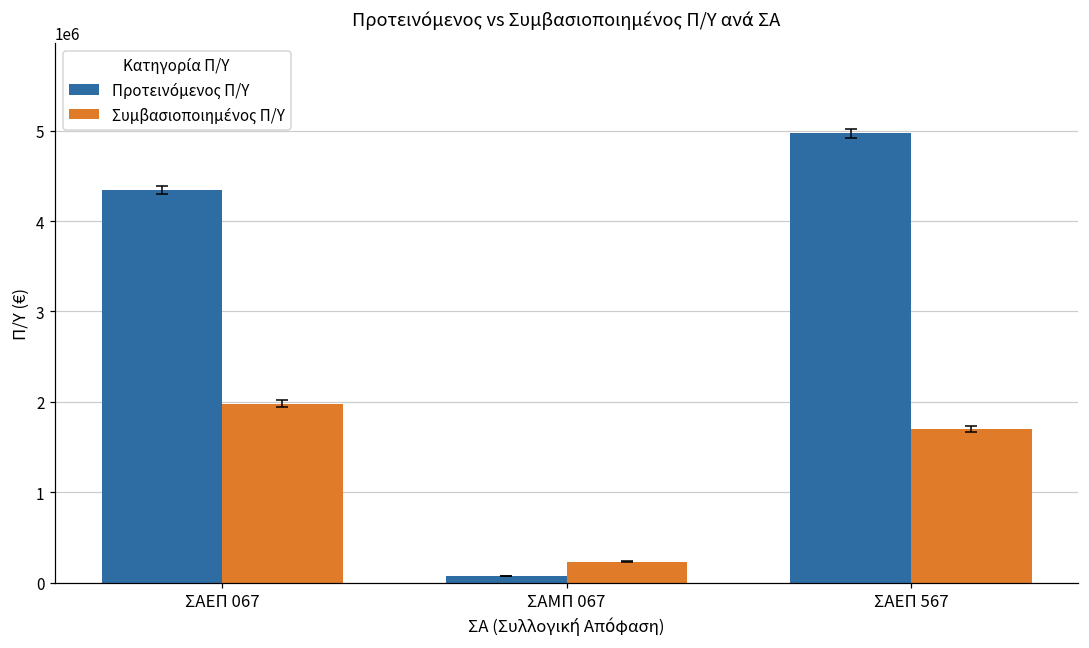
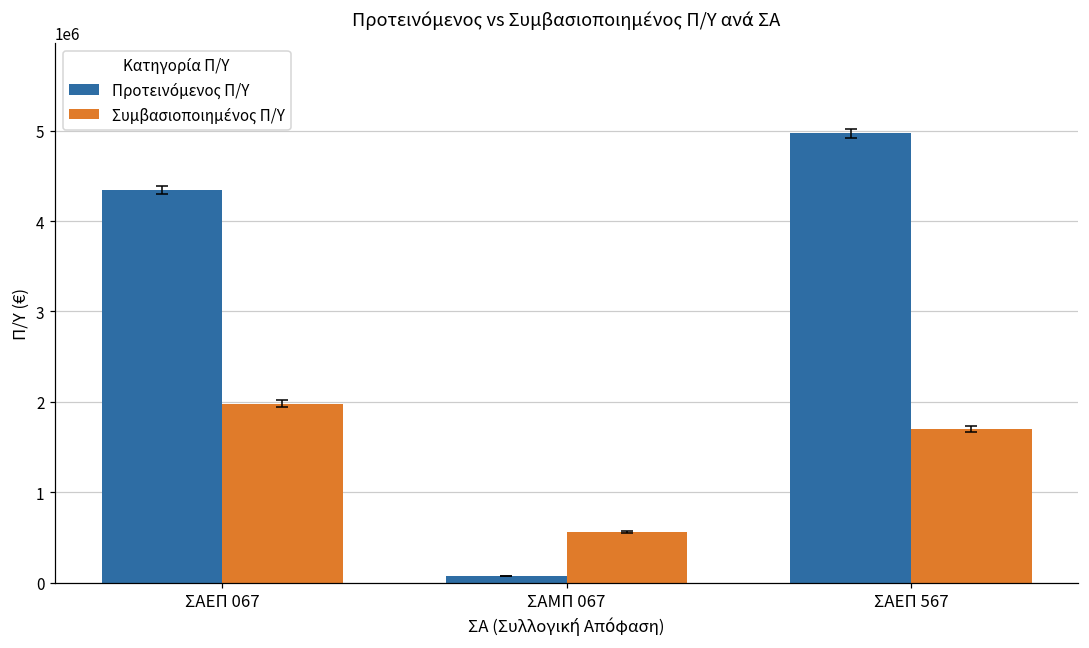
Συμβασιοποιημένος Π/Υ, ΣΑΜΠ 067: 200000 -> 600000
